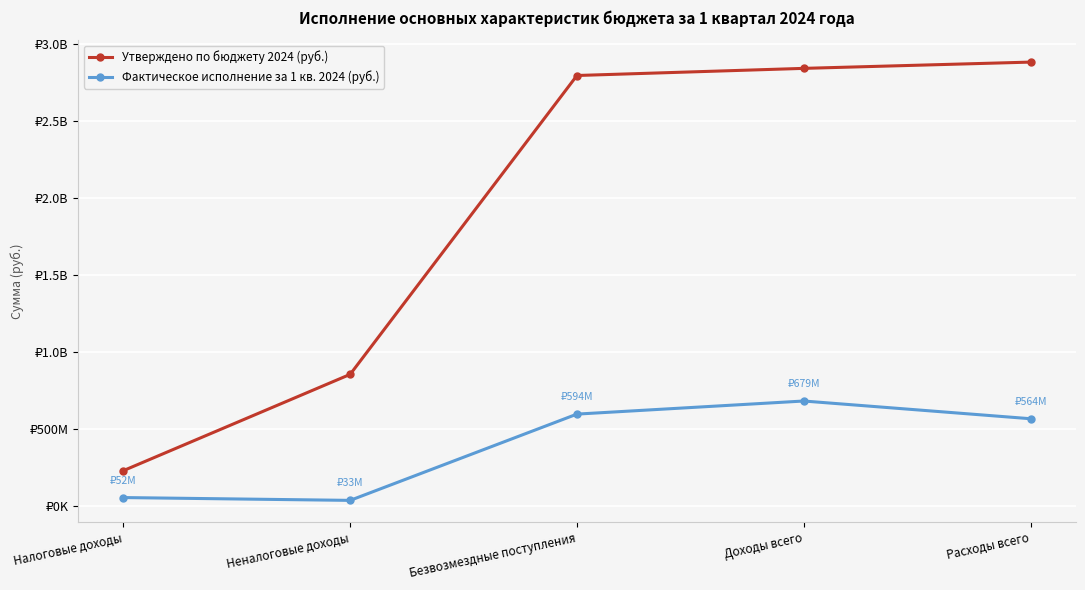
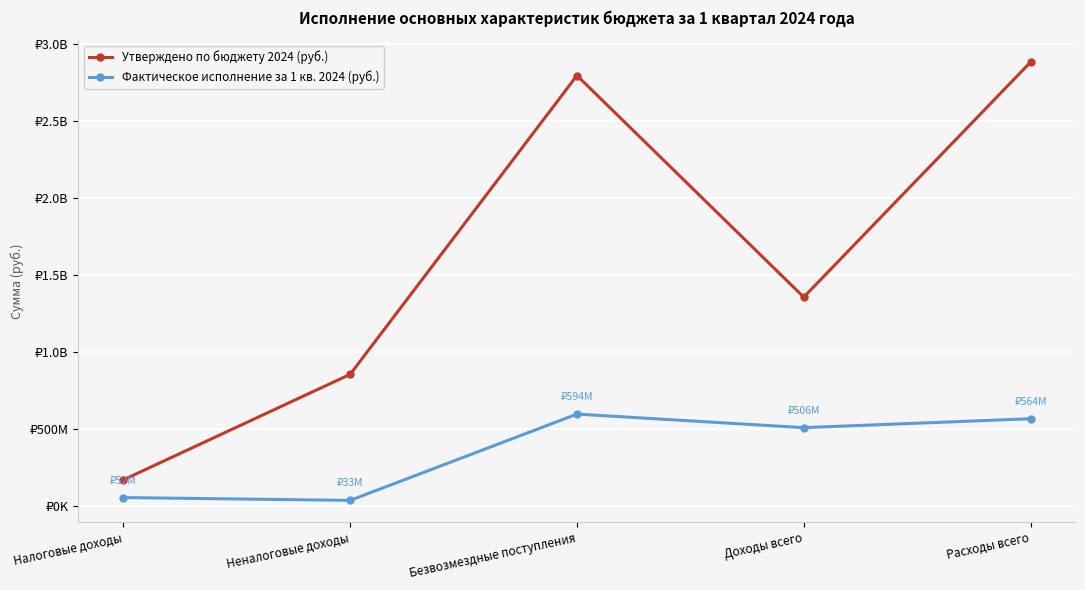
Утверждено по бюджету 2024 (руб.), Налоговые доходы: ₽230000000 -> ₽170000000
Утверждено по бюджету 2024 (руб.), Доходы всего: ₽2840000000 -> ₽1350000000
Фактическое исполнение за 1 кв. 2024 (руб.), Доходы всего: 679M -> 506M
